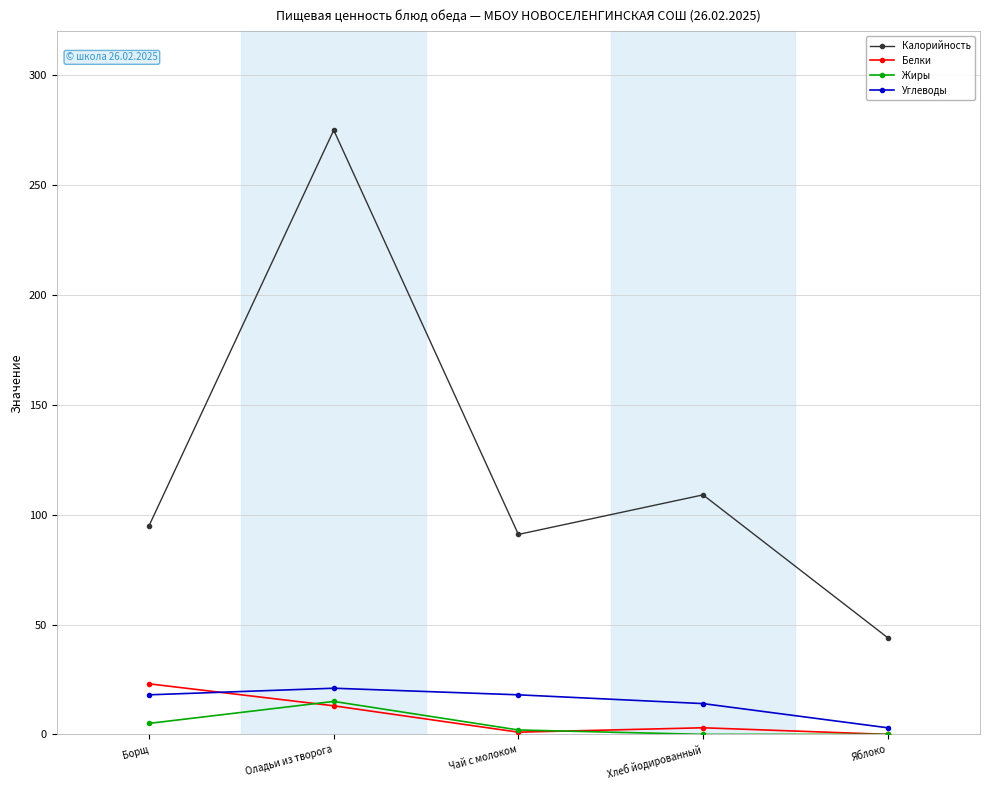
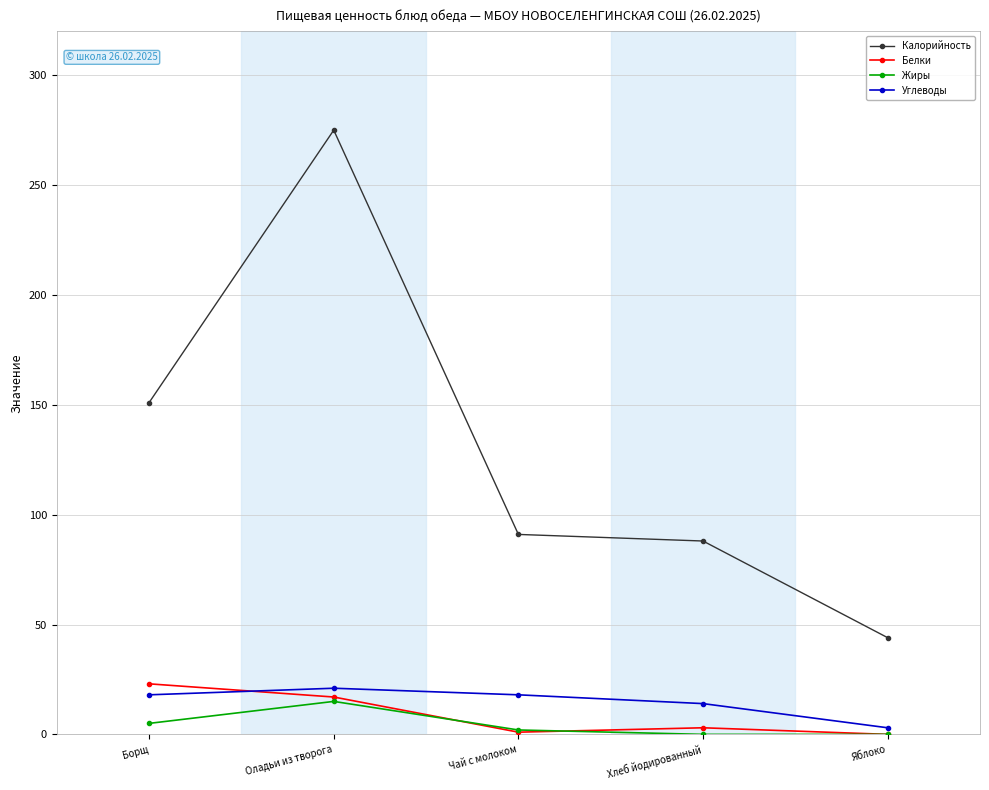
Калорийность, Борщ: 95 -> 151
Белки, Оладьи из творога: 13 -> 17
Калорийность, Хлеб йодированный: 109 -> 88
